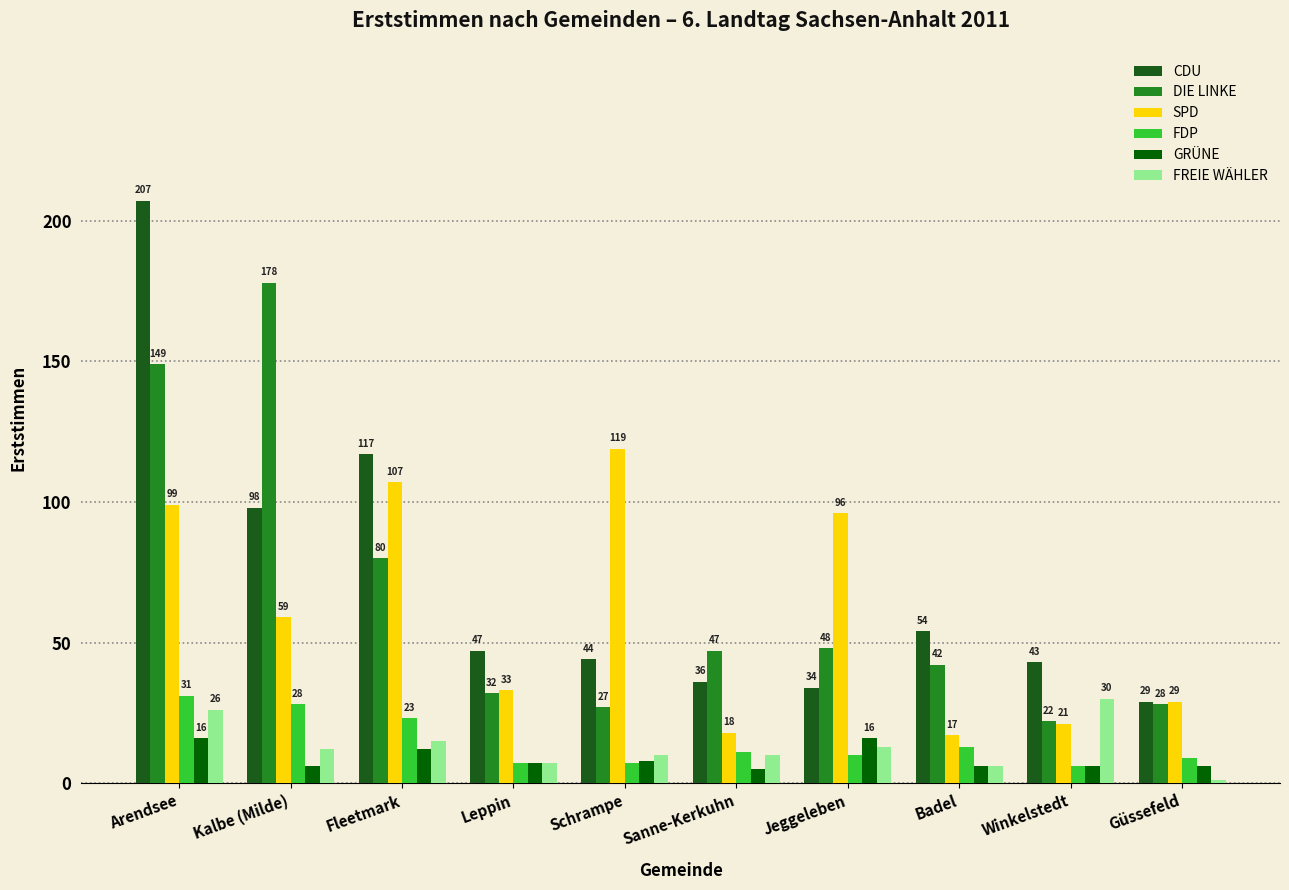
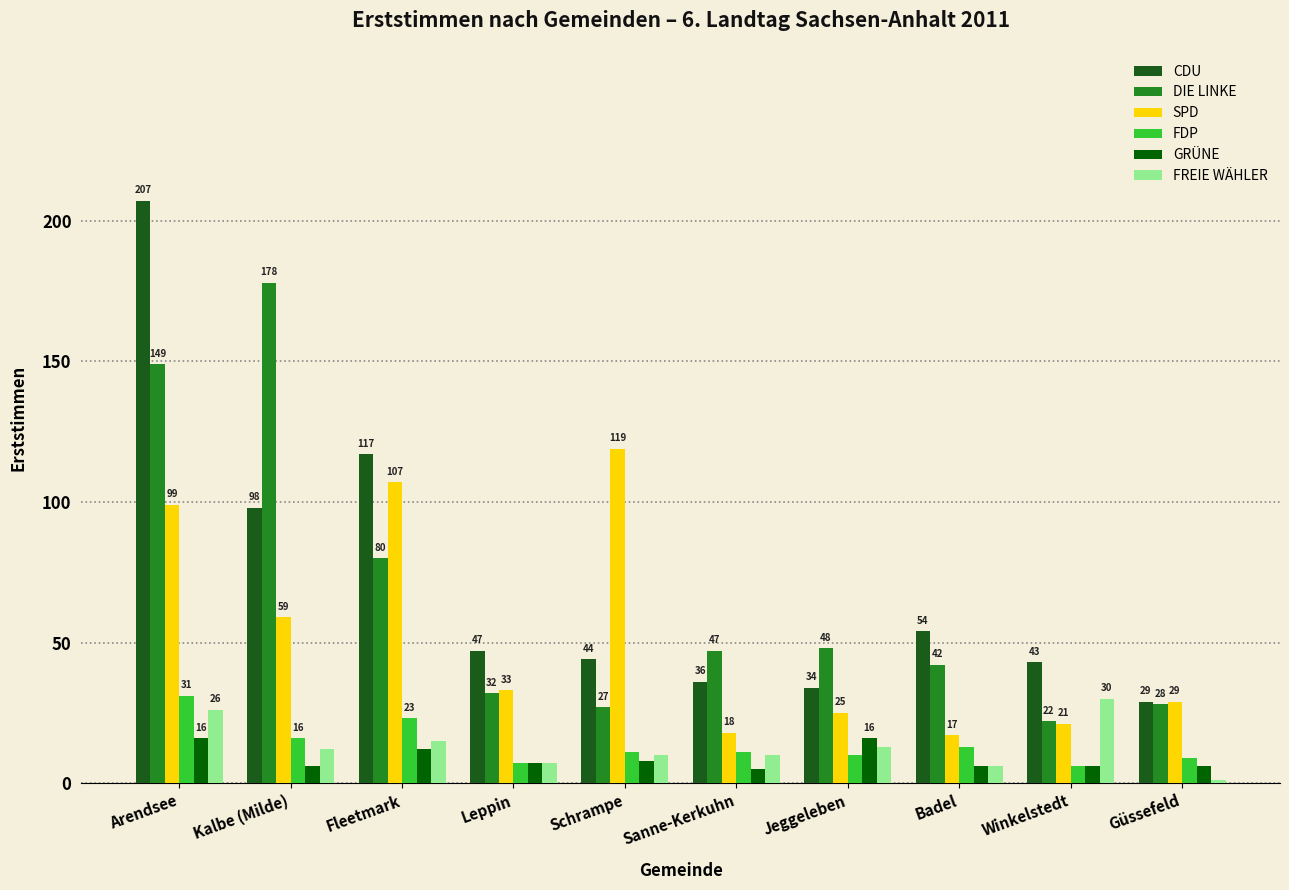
FDP, Kalbe (Milde): 28 -> 16
FDP, Schrampe: 7 -> 11
SPD, Jeggeleben: 96 -> 25
